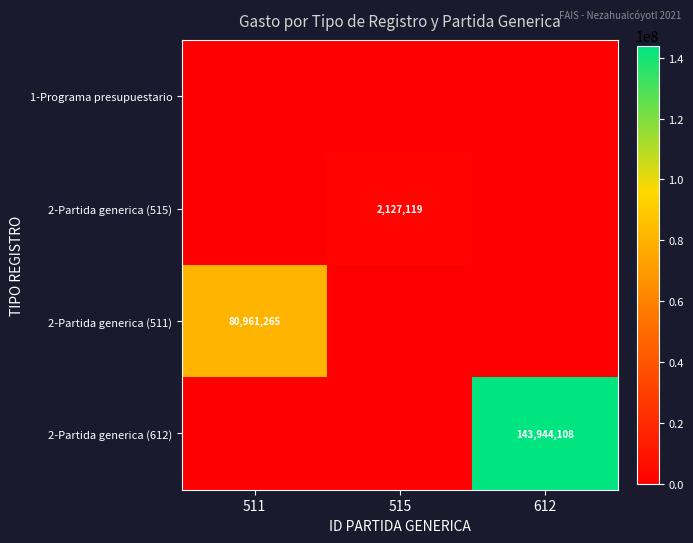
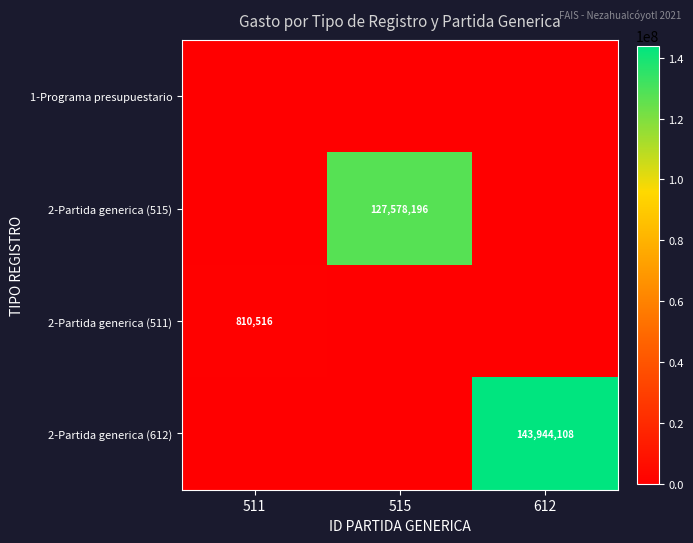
2-Partida generica (515), 515: 2,127,119 -> 127,578,196
2-Partida generica (511), 511: 80,961,265 -> 810,516
